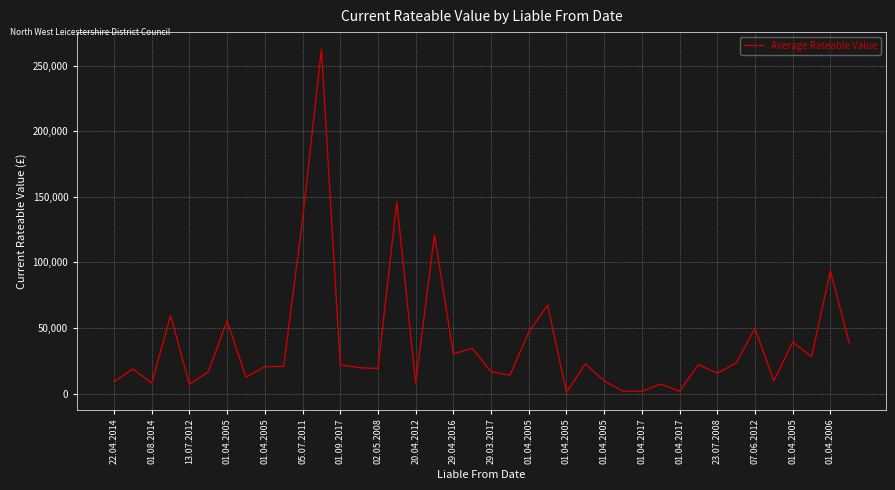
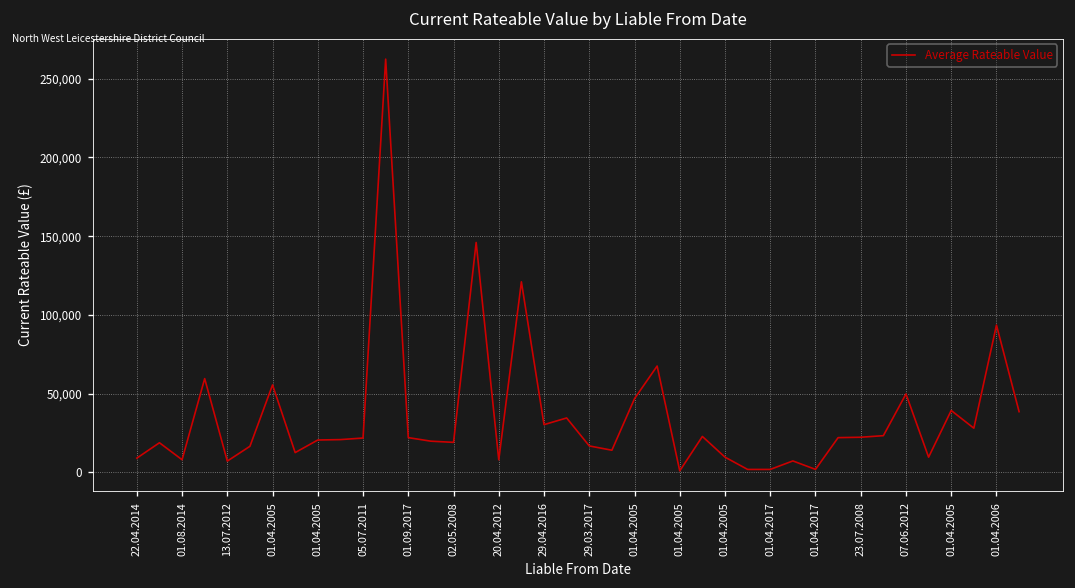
05.07.2011: 132,000 -> 22,000
23.07.2008: 15,000 -> 22,000
